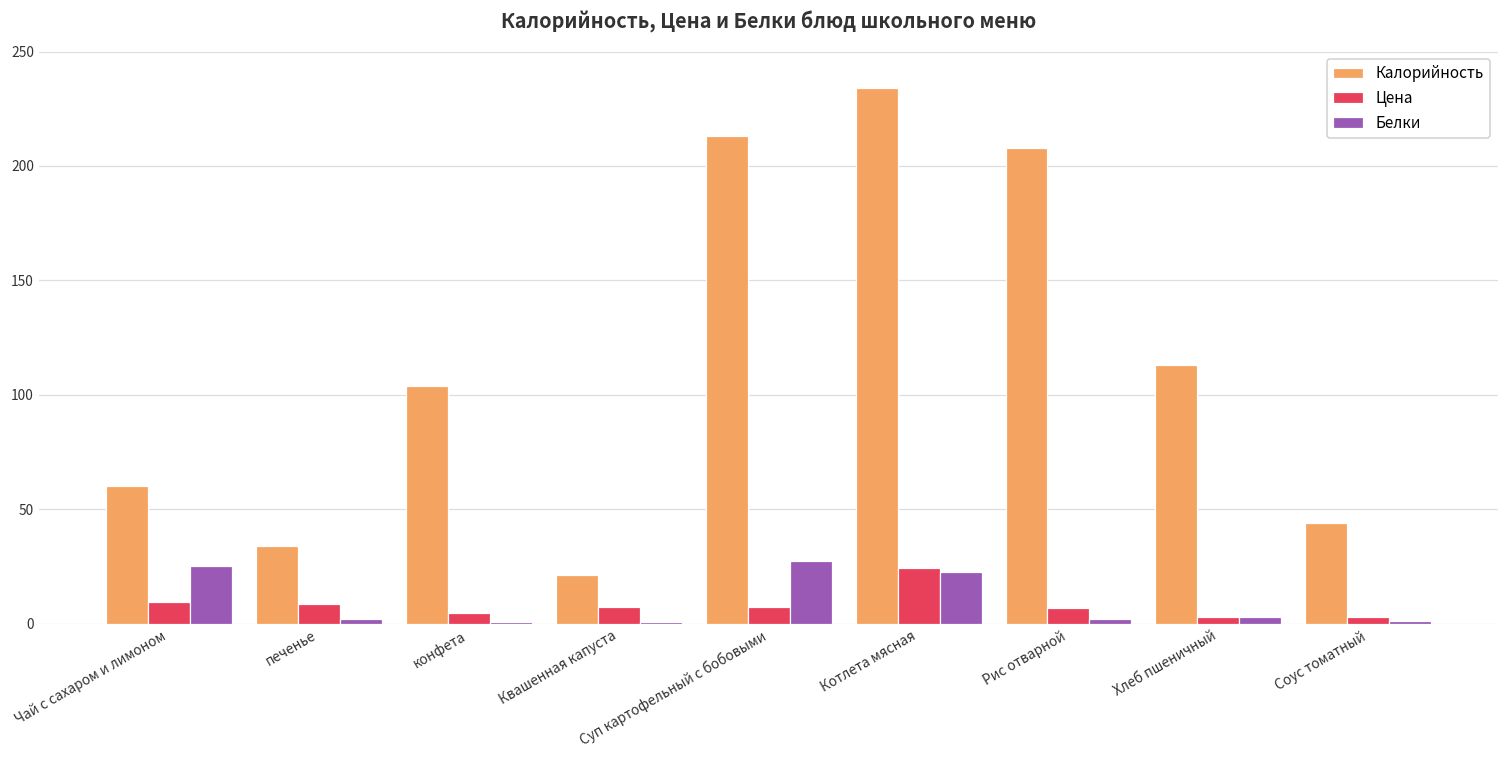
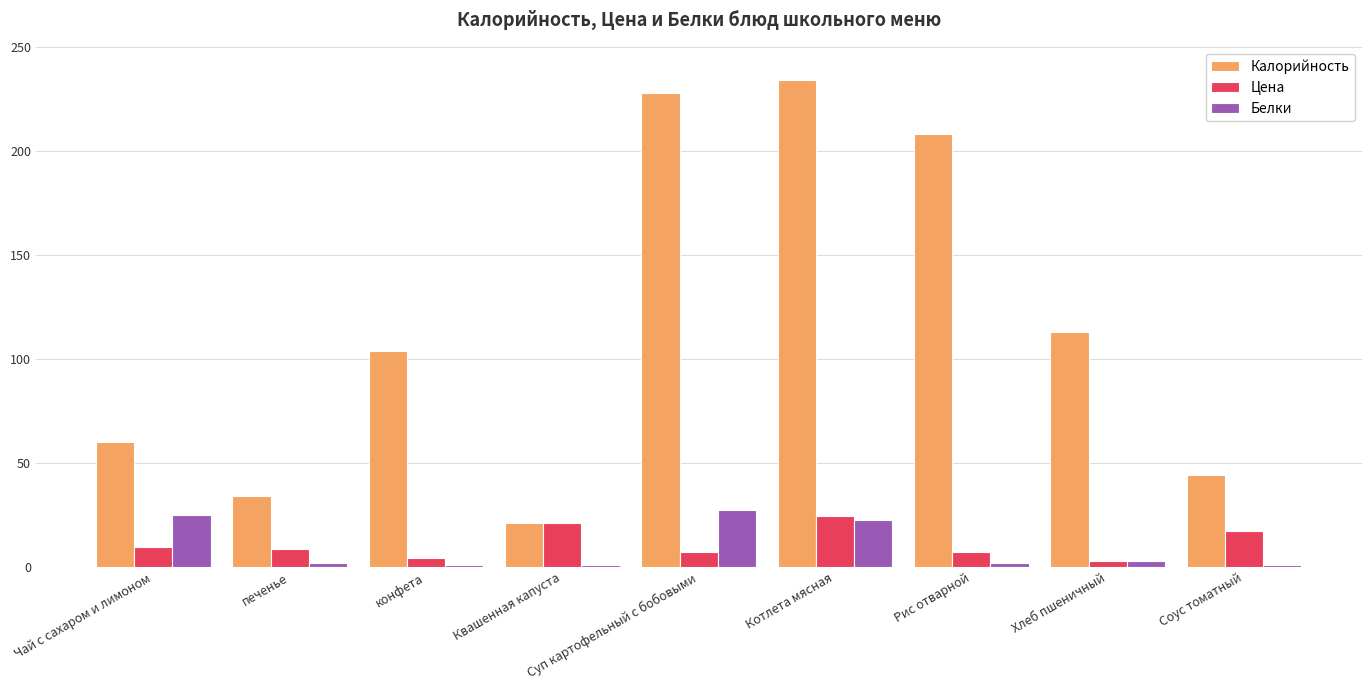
Цена, Квашенная капуста: 7 -> 21
Калорийность, Суп картофельный с бобовыми: 213 -> 228
Цена, Соус томатный: 3 -> 17
